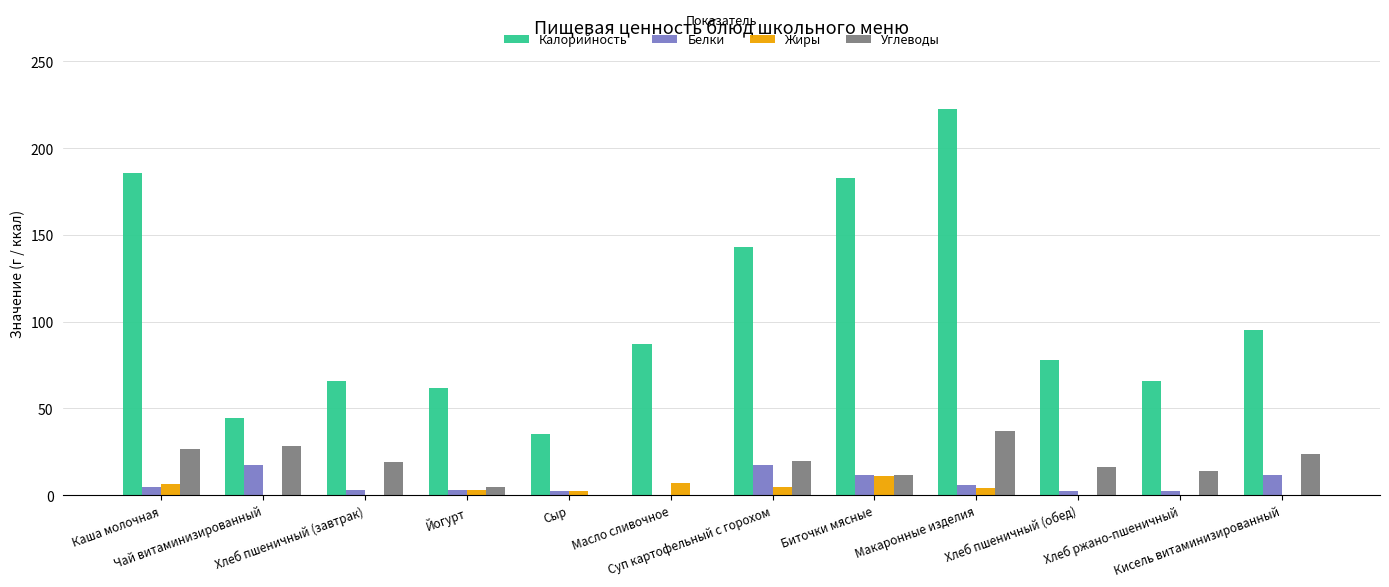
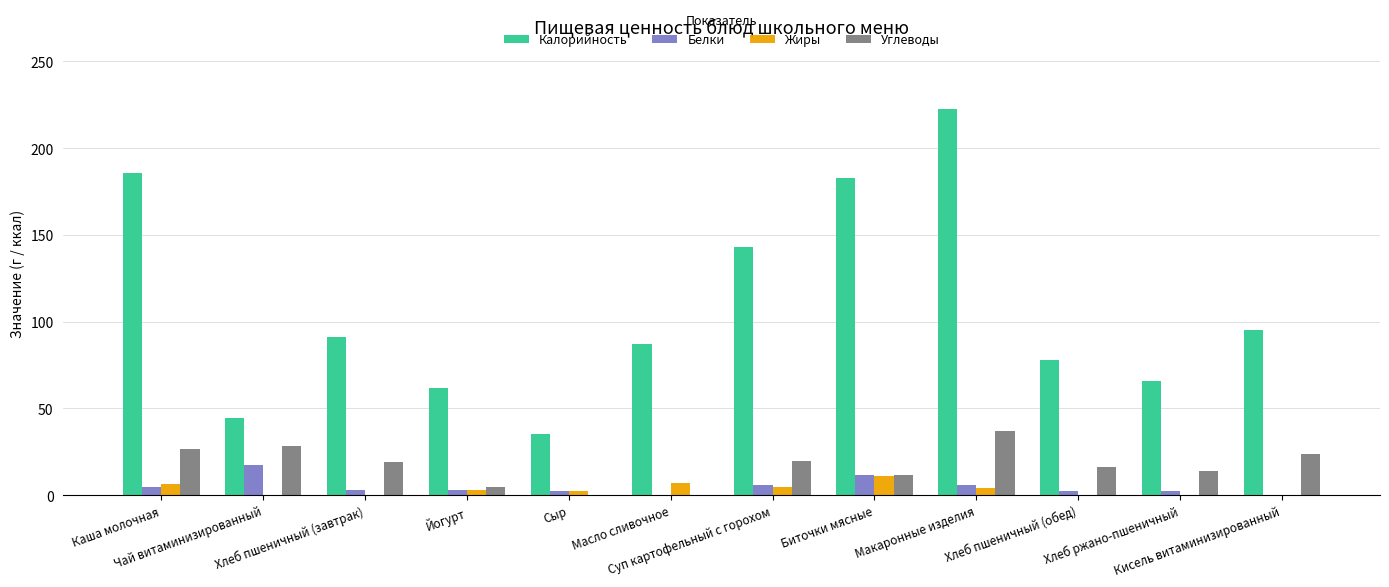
Калорийность, Хлеб пшеничный (завтрак): 66 -> 91
Белки, Суп картофельный с горохом: 17 -> 6
Белки, Кисель витаминизированный: 12 -> 0
